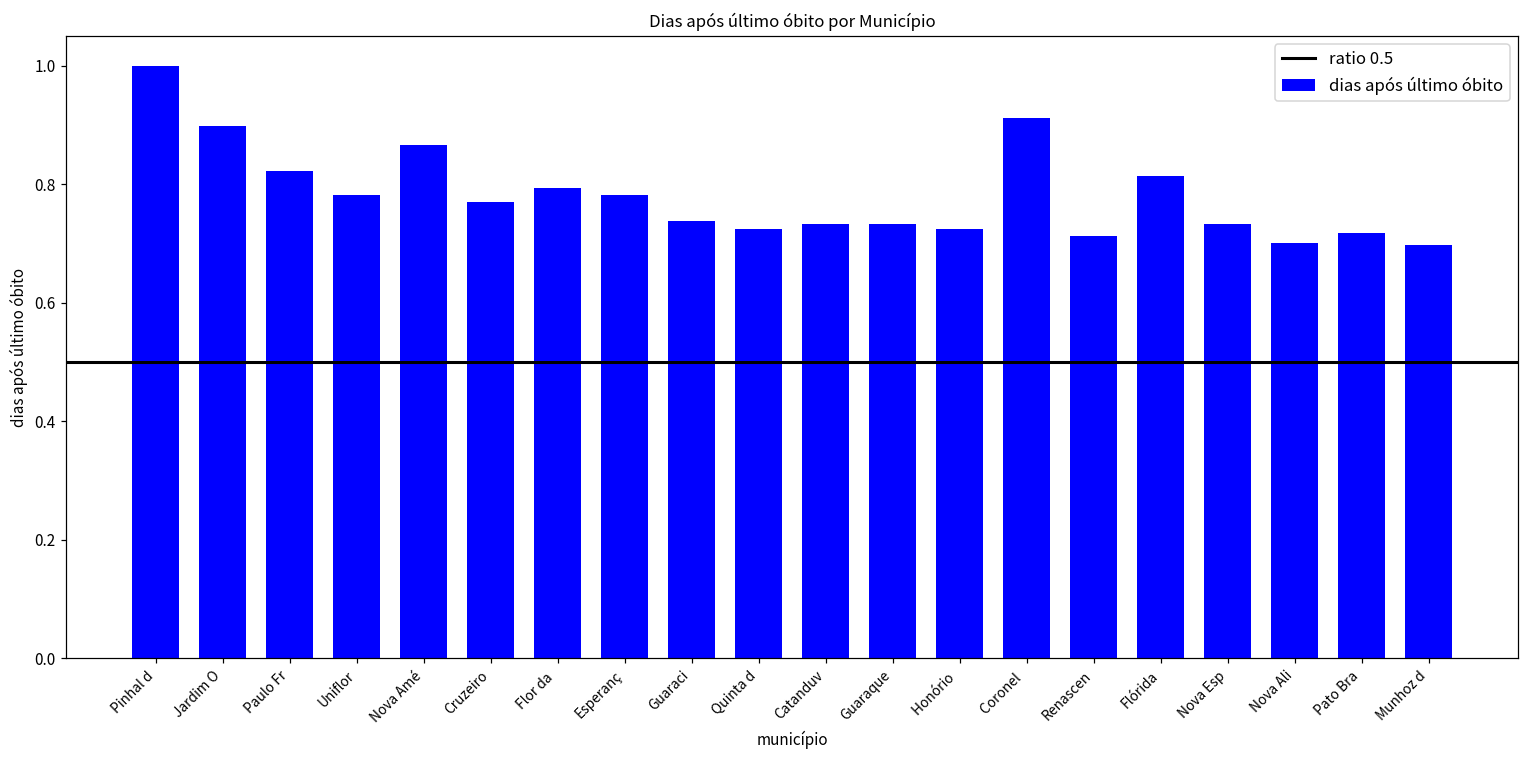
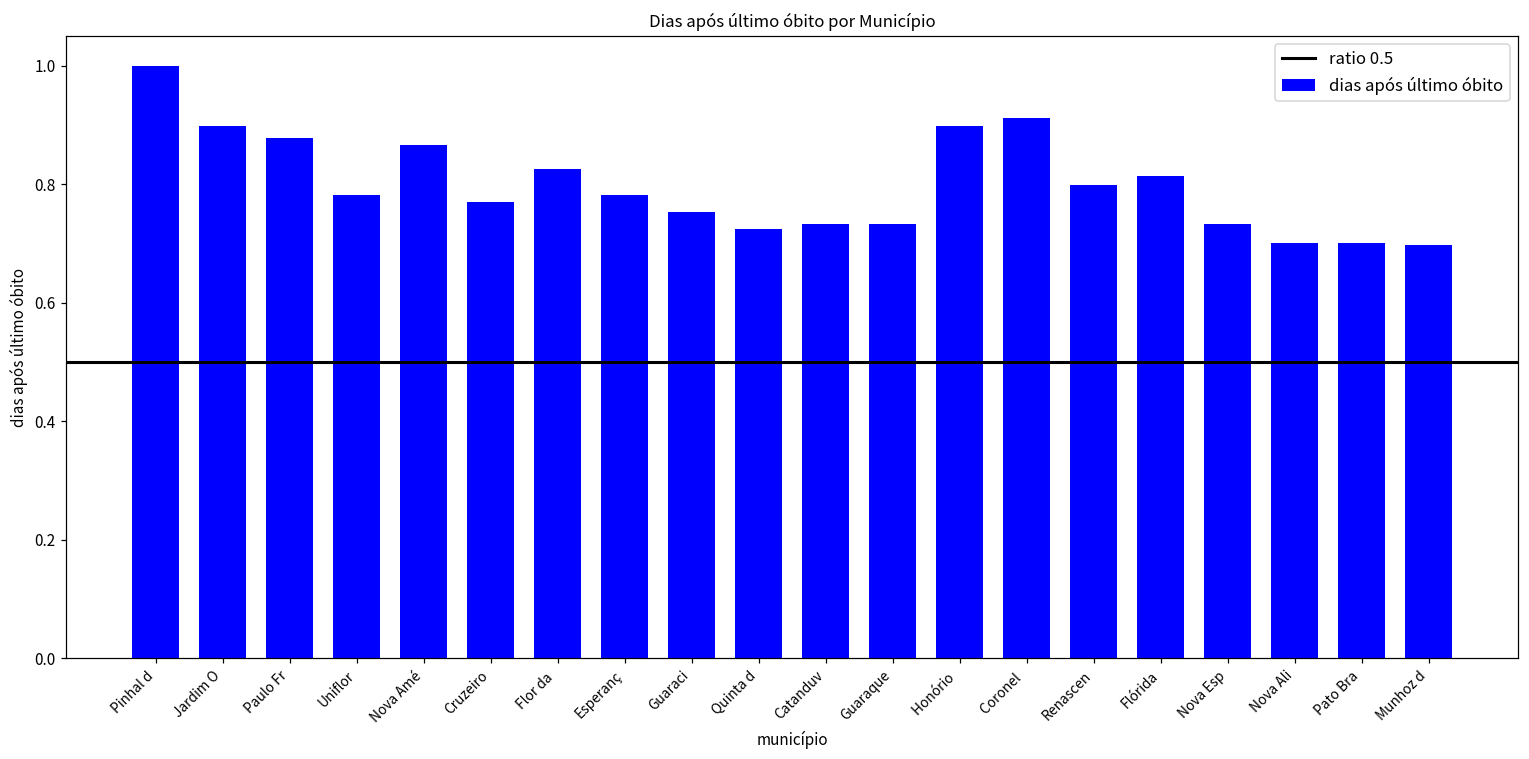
Paulo Fr: 0.82 -> 0.88
Flor da: 0.79 -> 0.83
Guaraci: 0.74 -> 0.75
Honório: 0.72 -> 0.90
Renascen: 0.71 -> 0.80
Pato Bra: 0.72 -> 0.70
